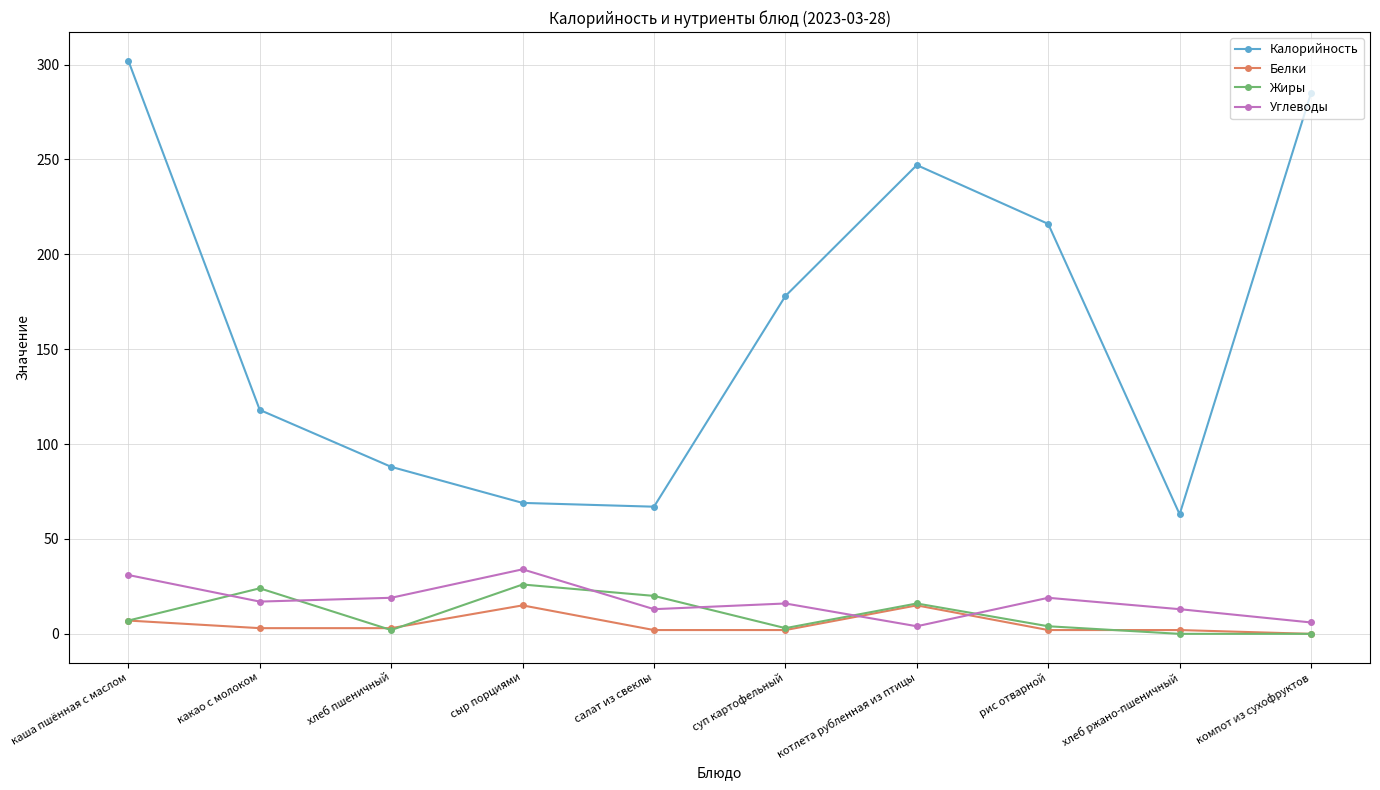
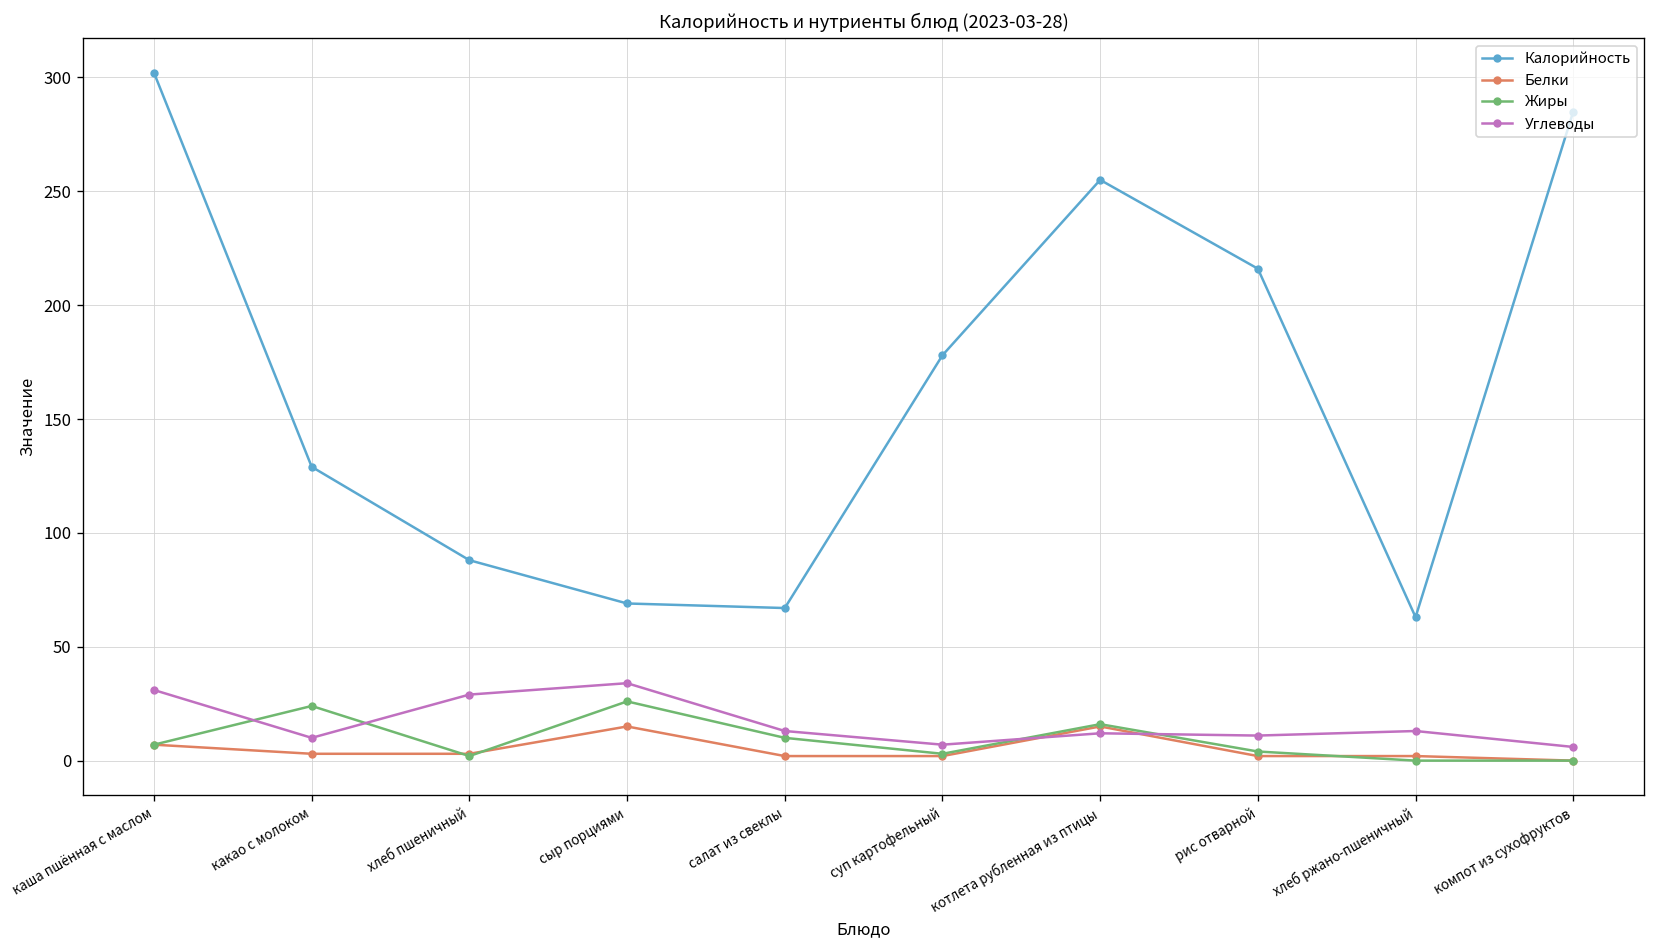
Калорийность, какао с молоком: 118 -> 129
Углеводы, какао с молоком: 17 -> 10
Углеводы, хлеб пшеничный: 19 -> 29
Жиры, салат из свеклы: 20 -> 10
Углеводы, суп картофельный: 16 -> 7
Калорийность, котлета рубленная из птицы: 247 -> 255
Углеводы, котлета рубленная из птицы: 4 -> 12
Углеводы, рис отварной: 19 -> 11
